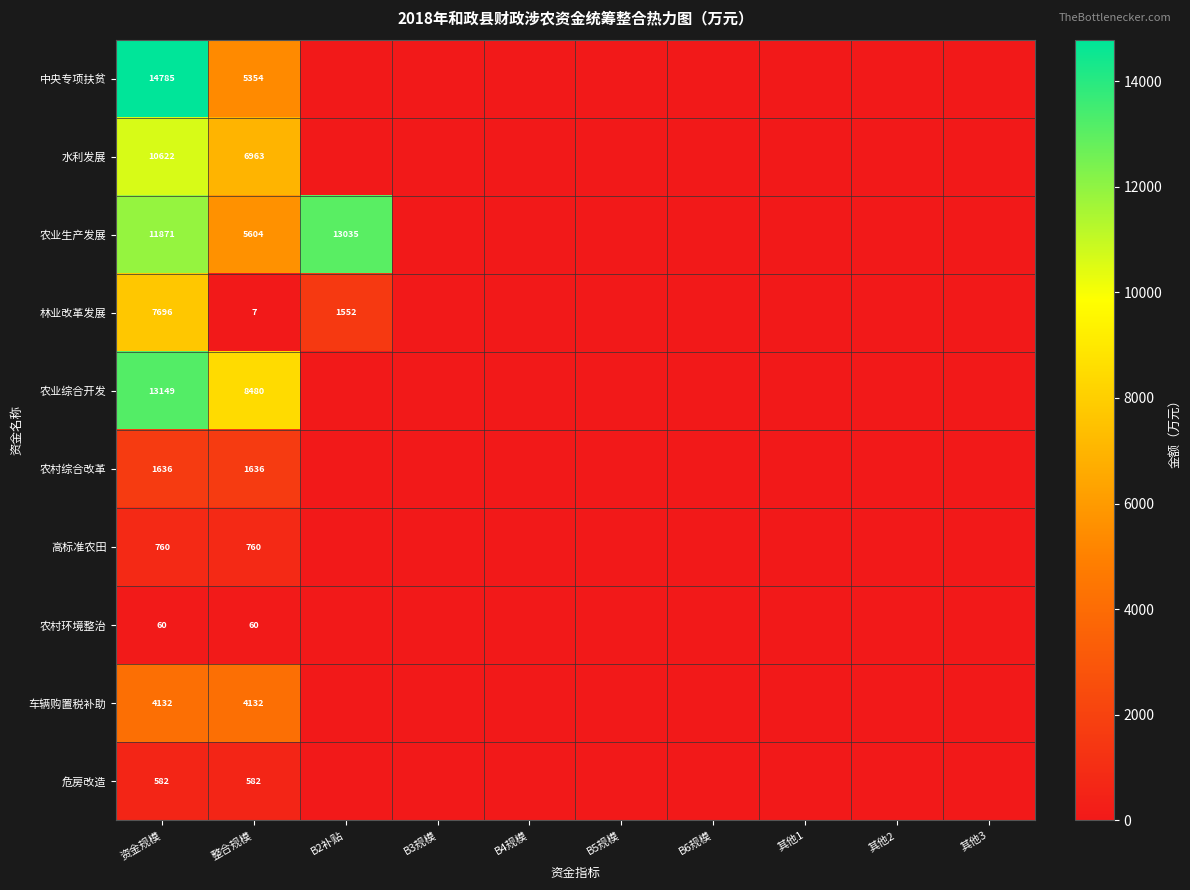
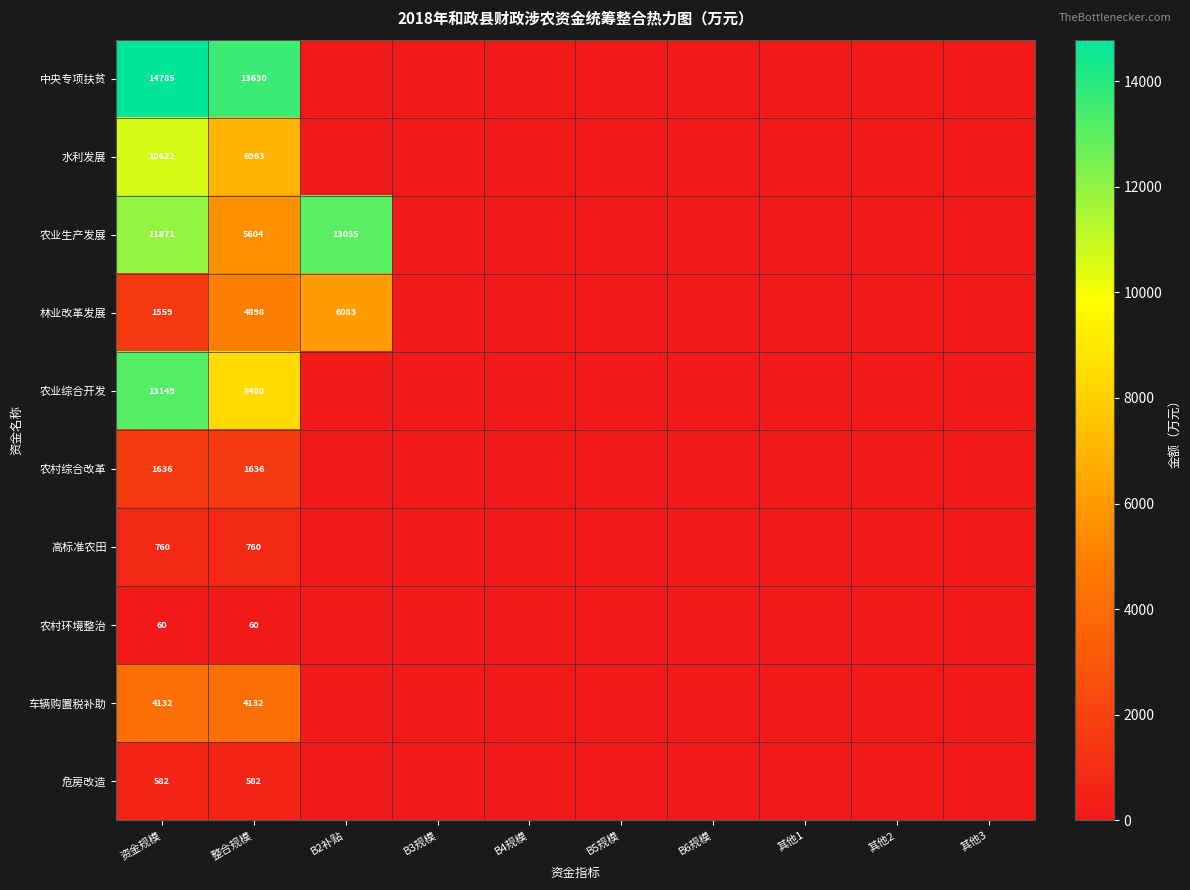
中央专项扶贫, 整合规模: 5354 -> 13630
林业改革发展, 资金规模: 7696 -> 1559
林业改革发展, 整合规模: 7 -> 4898
林业改革发展, B2补贴: 1552 -> 6083
